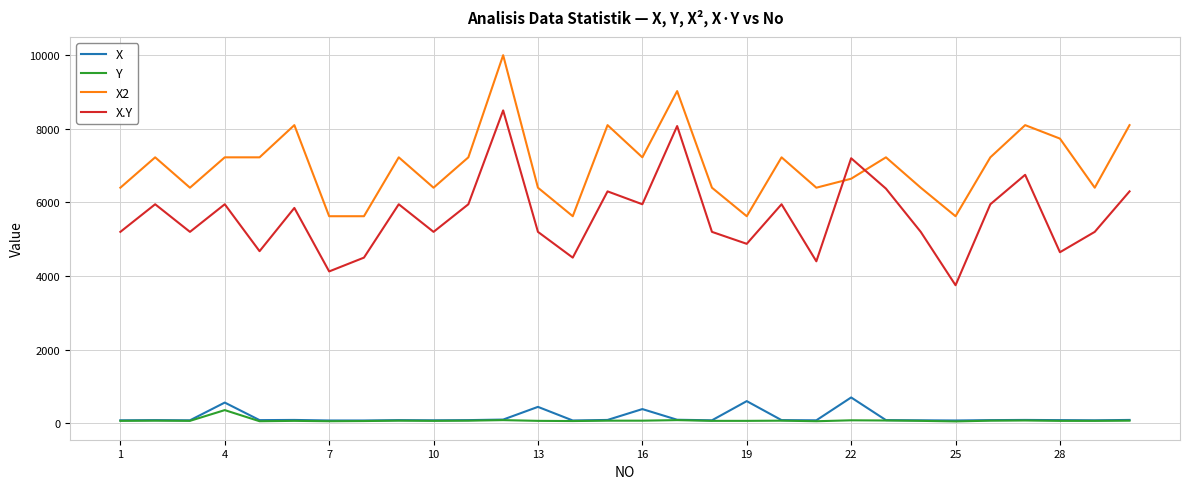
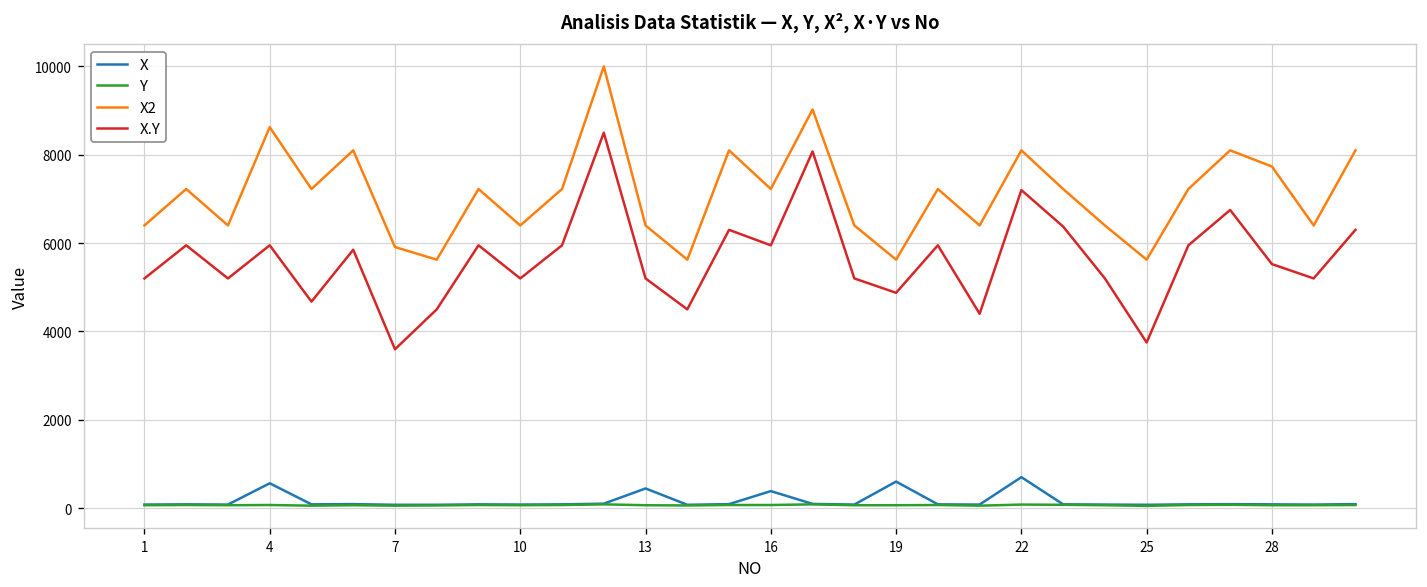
Y, 4: 400 -> 100
X2, 4: 7200 -> 8600
X2, 7: 5600 -> 5900
X.Y, 7: 4100 -> 3600
X2, 22: 6600 -> 8100
X.Y, 28: 4600 -> 5500
